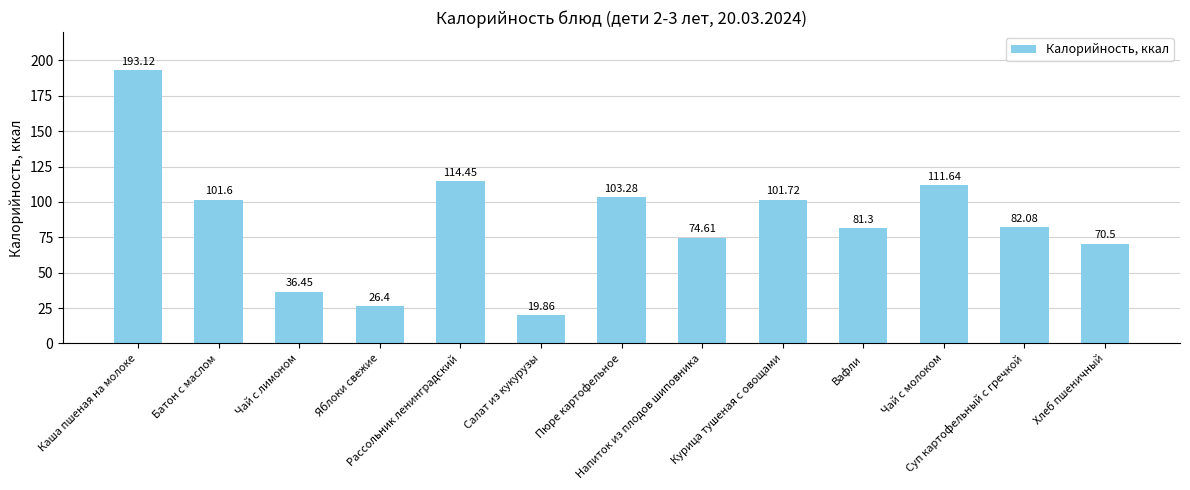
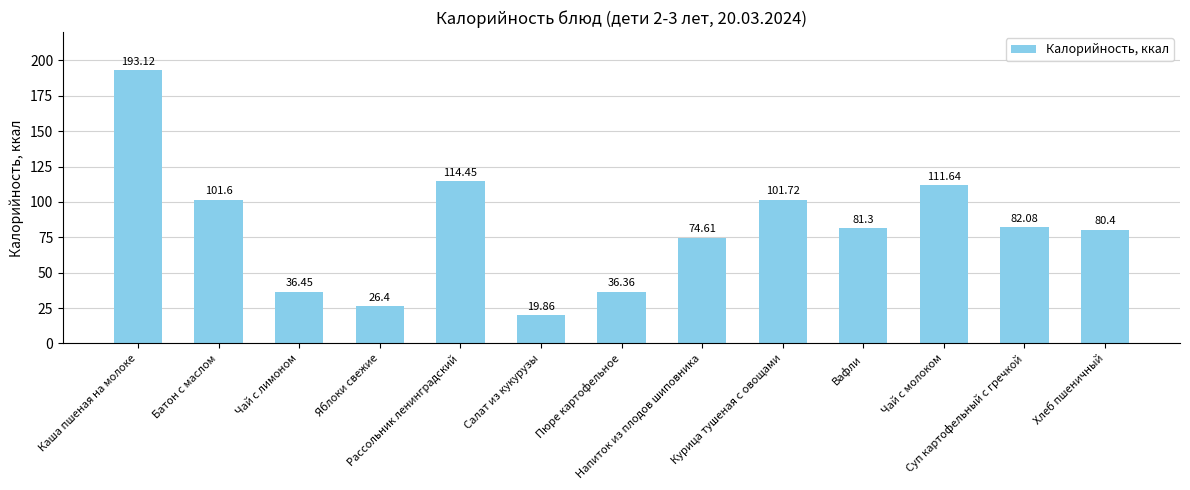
Пюре картофельное: 103.28 -> 36.36
Хлеб пшеничный: 70.5 -> 80.4
